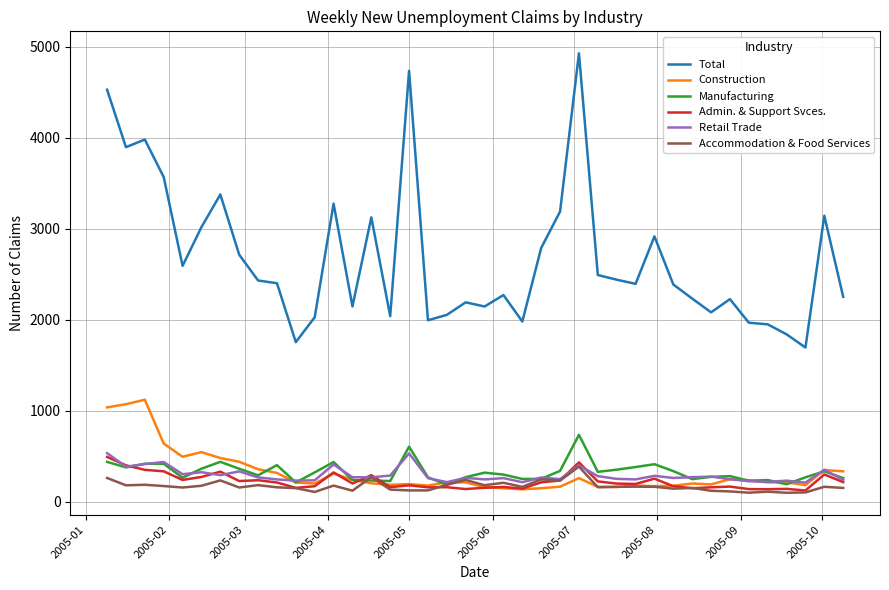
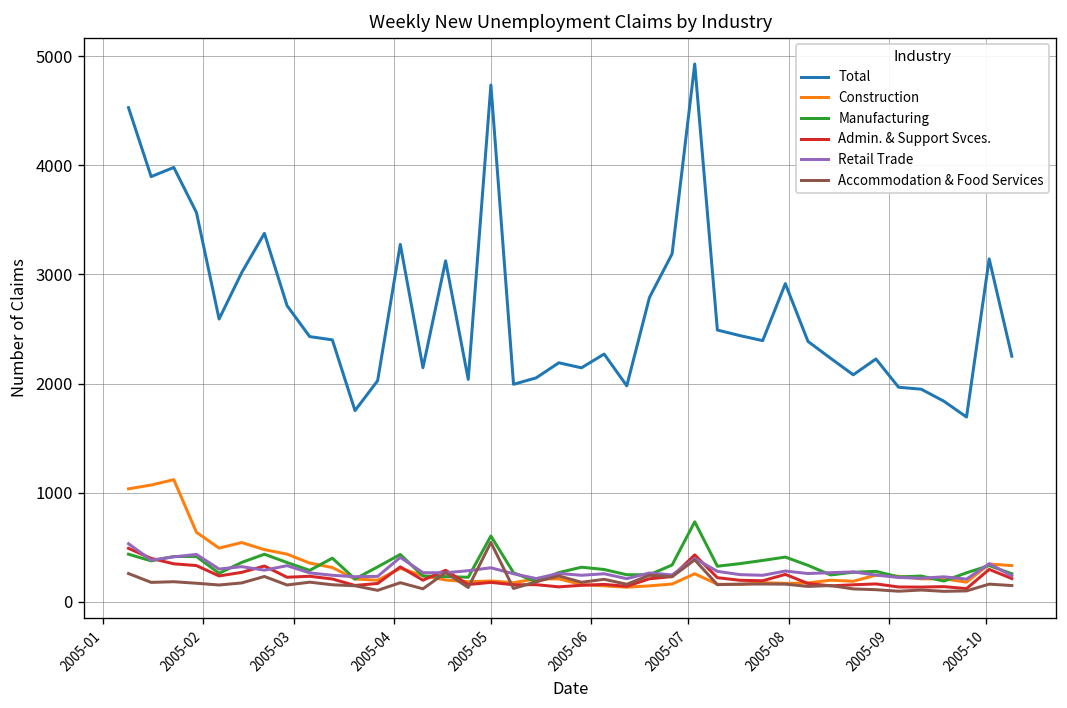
Retail Trade, 2005-05: 500 -> 300
Accommodation & Food Services, 2005-05: 100 -> 500
